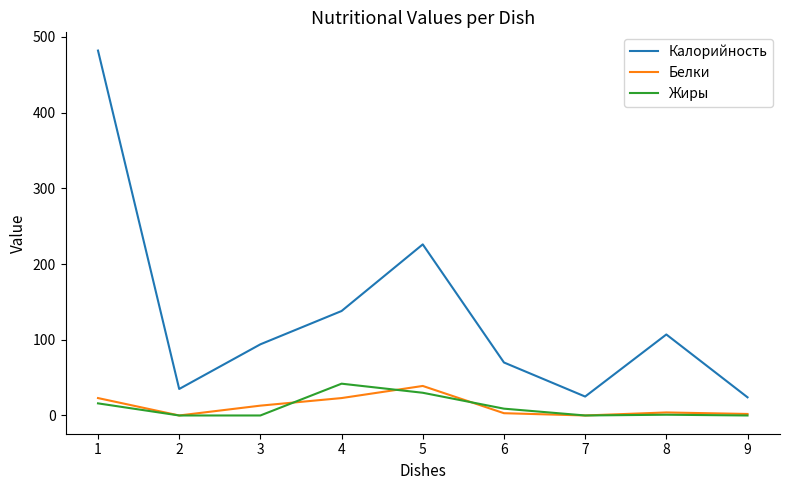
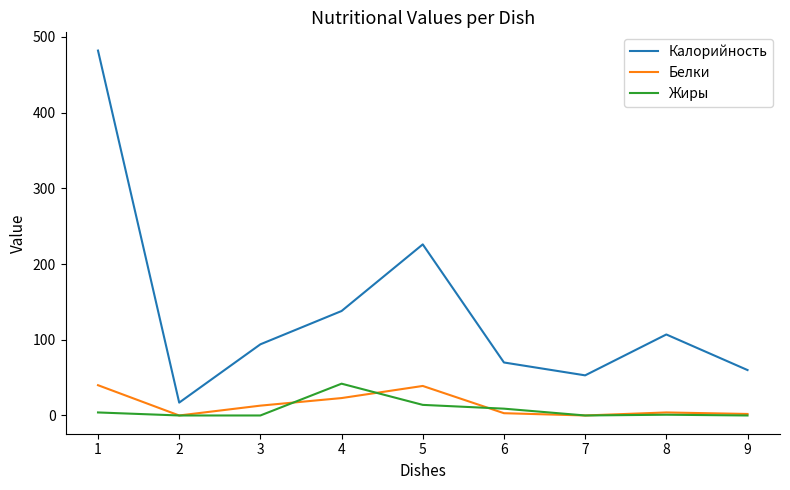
Белки, 1: 20 -> 40
Жиры, 1: 20 -> 0
Калорийность, 2: 40 -> 20
Жиры, 5: 30 -> 10
Калорийность, 7: 30 -> 50
Калорийность, 9: 20 -> 60
